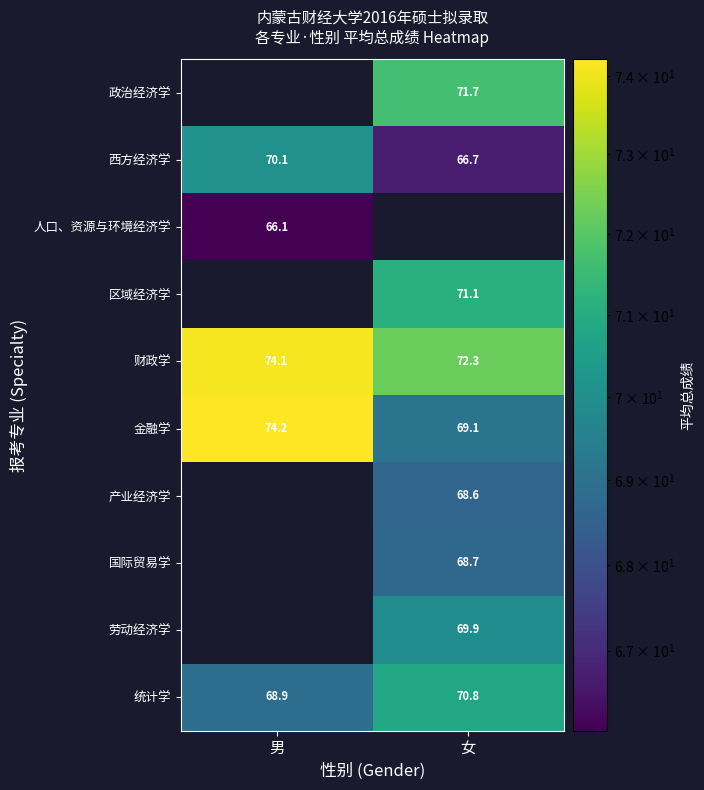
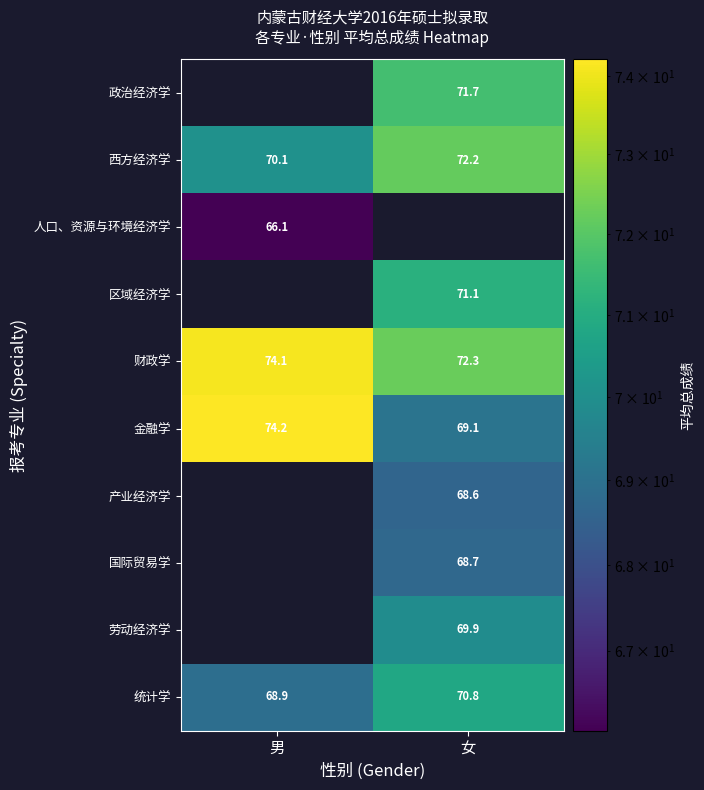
西方经济学, 女: 66.7 -> 72.2
